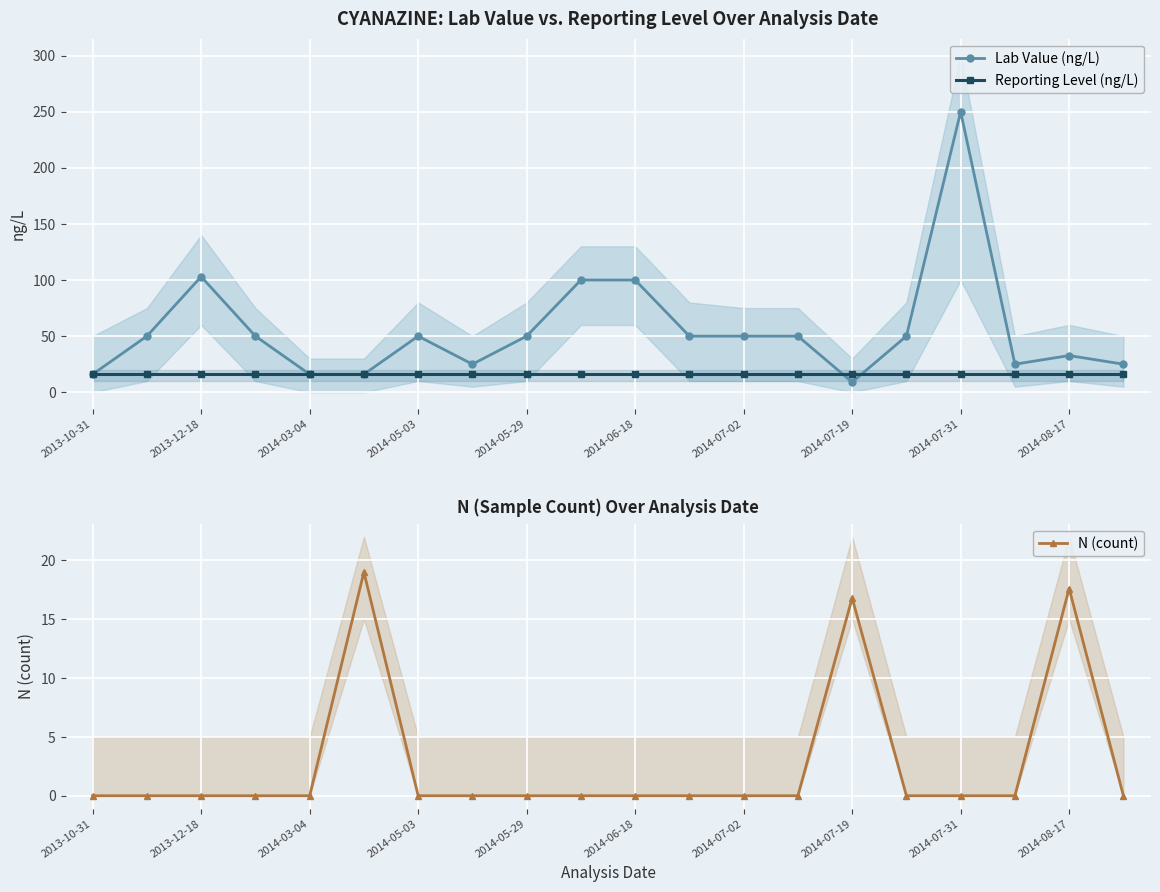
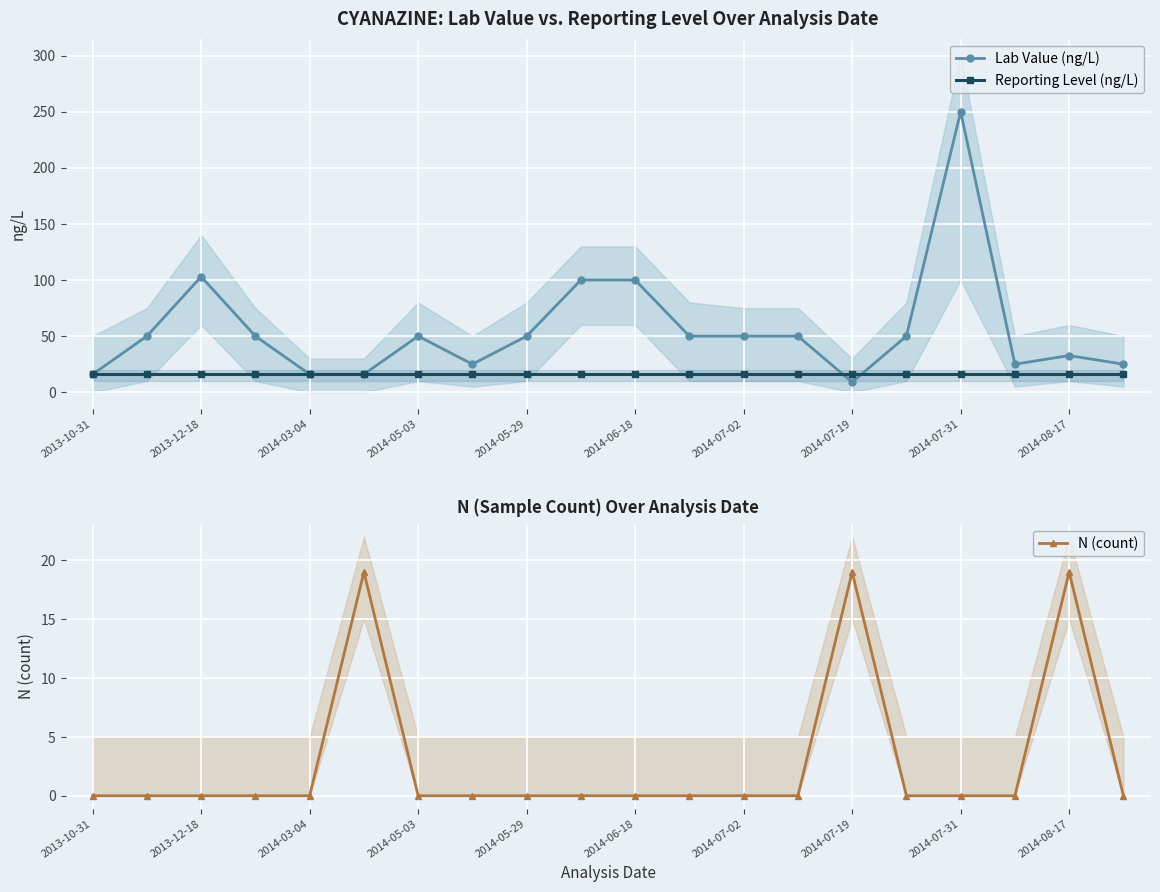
N (Sample Count) Over Analysis Date, N (count), 2014-07-19: 16.8 -> 19.0
N (Sample Count) Over Analysis Date, N (count), 2014-08-17: 17.6 -> 19.0
